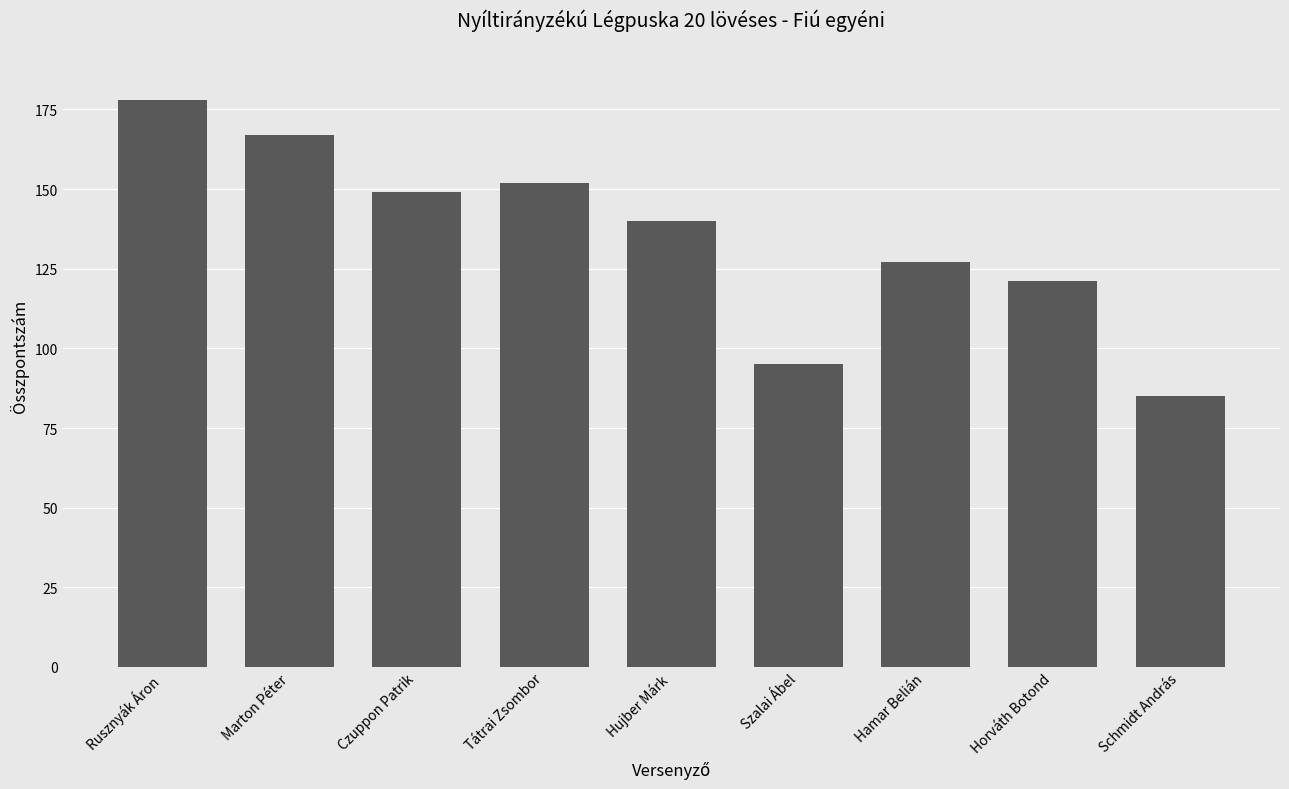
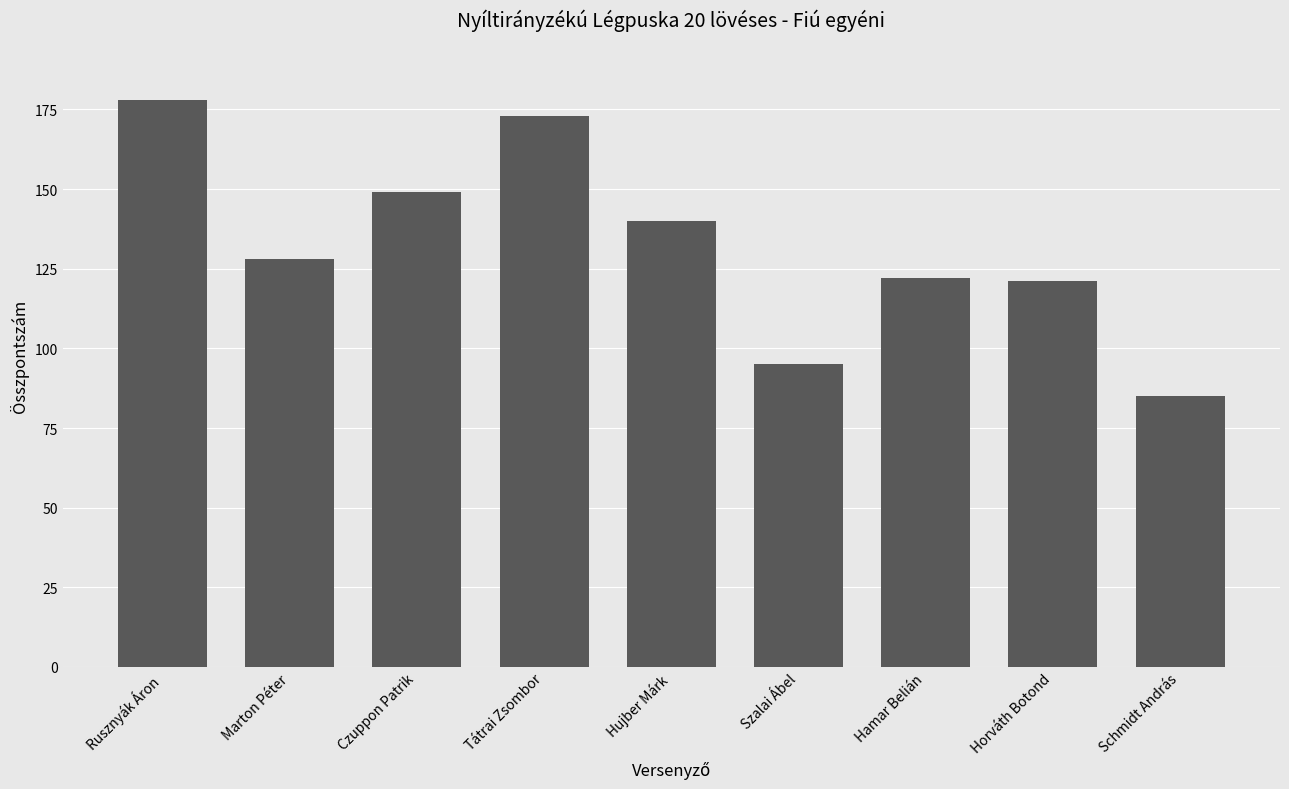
Marton Péter: 167 -> 128
Tátrai Zsombor: 152 -> 173
Hamar Belián: 127 -> 122
